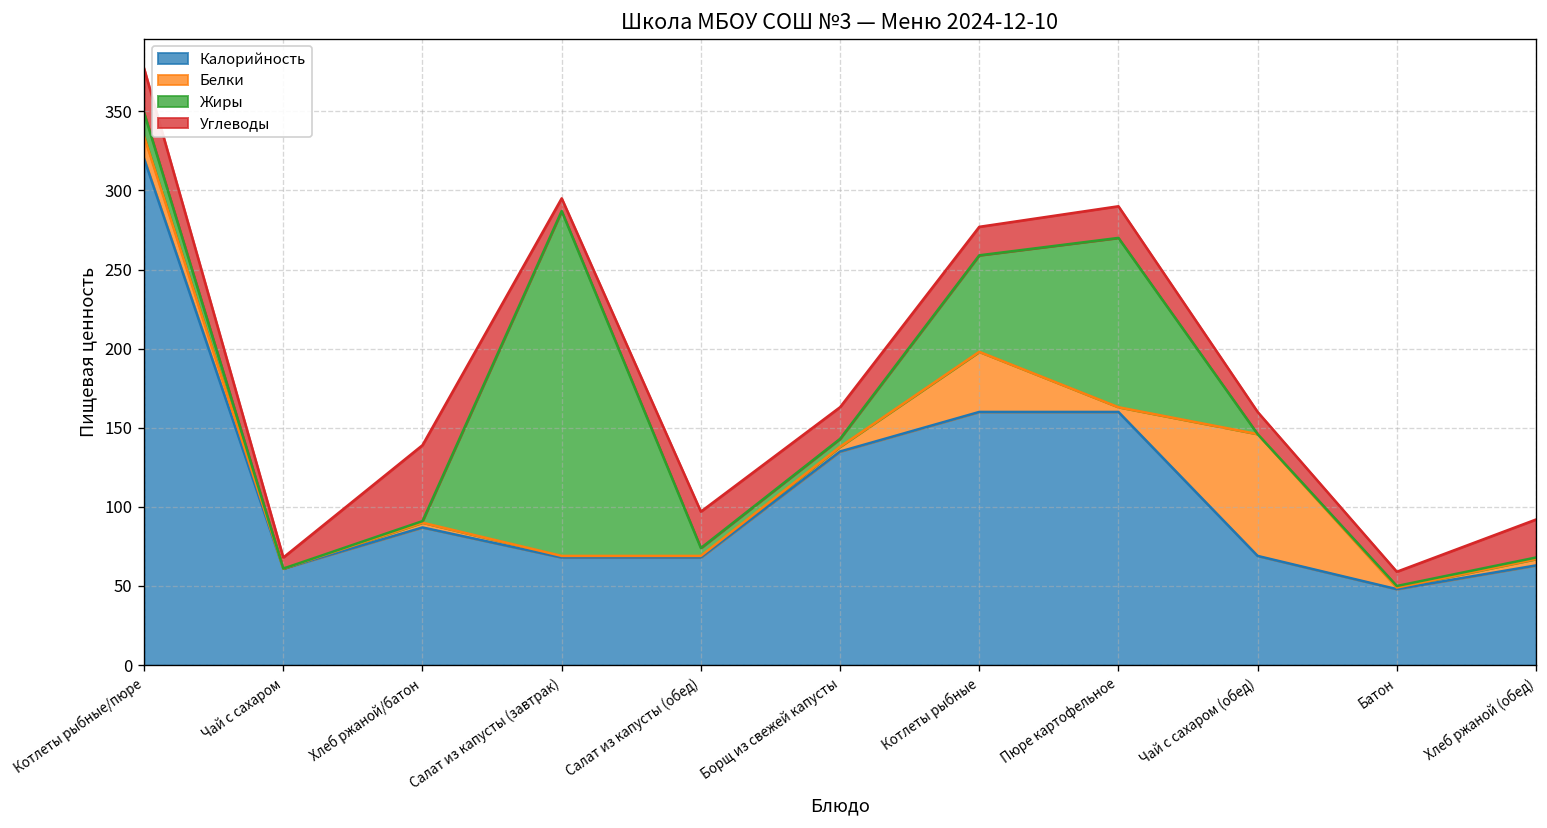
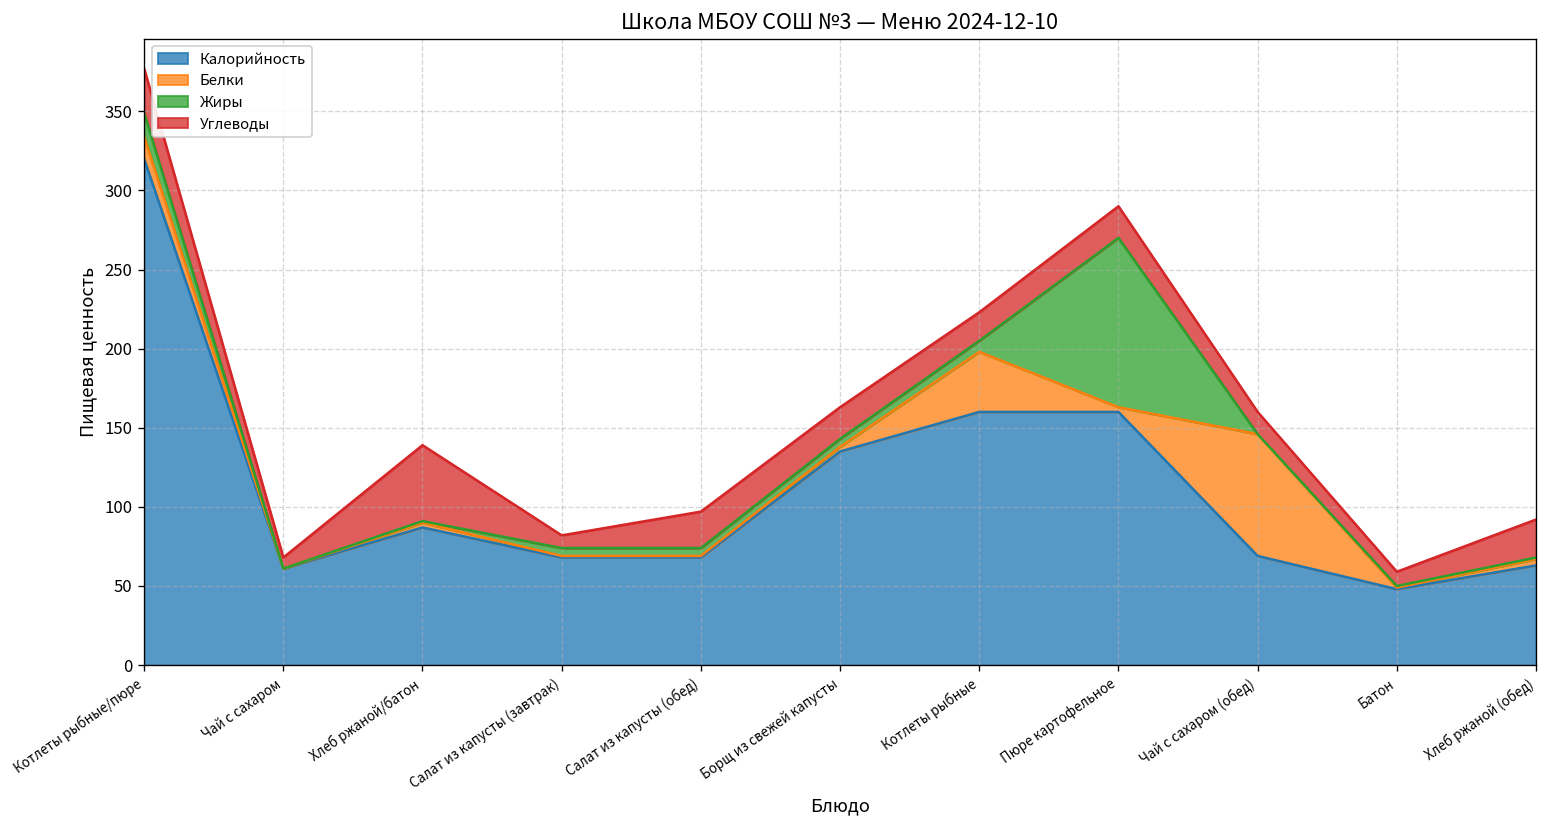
Жиры, Салат из капусты (завтрак): 218 -> 5
Жиры, Котлеты рыбные: 61 -> 7
